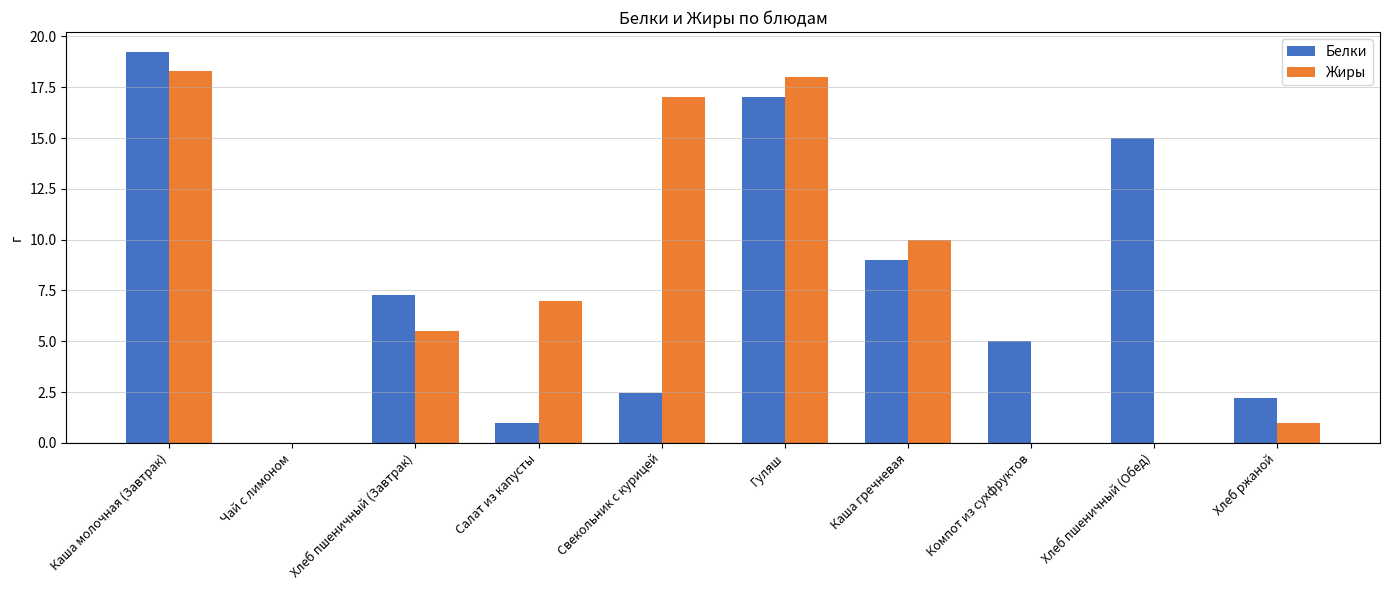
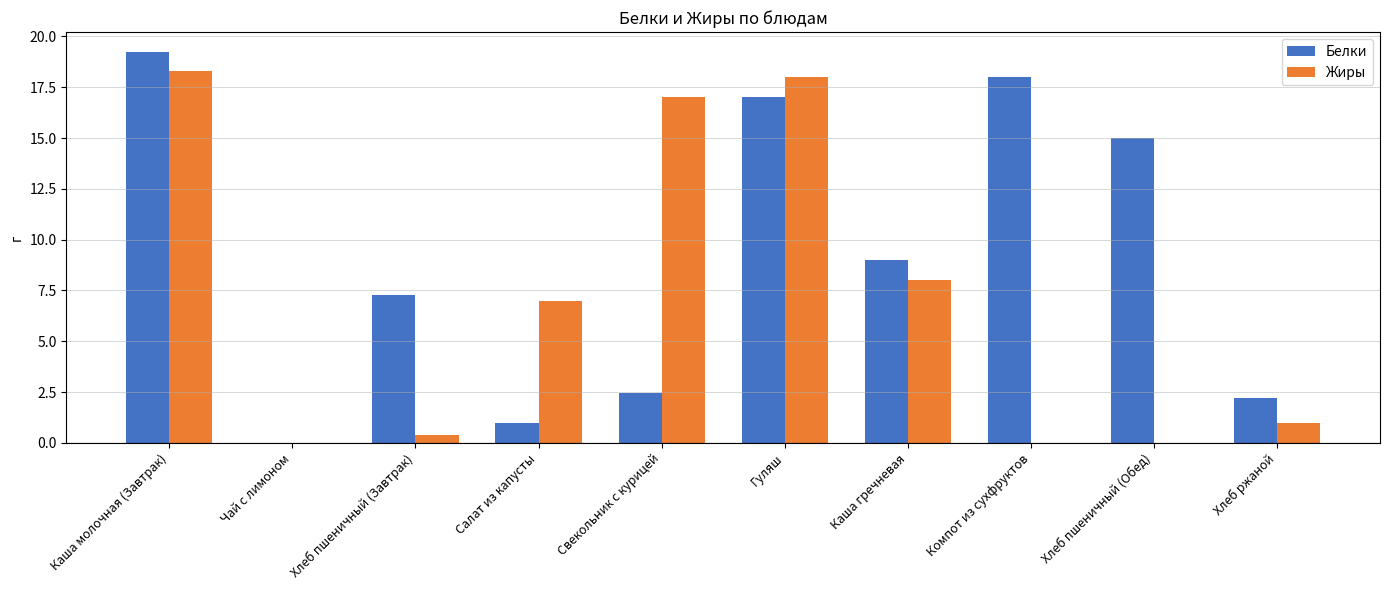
Жиры, Хлеб пшеничный (Завтрак): 5.5 -> 0.4
Жиры, Каша гречневая: 10 -> 8
Белки, Компот из сухфруктов: 5 -> 18
